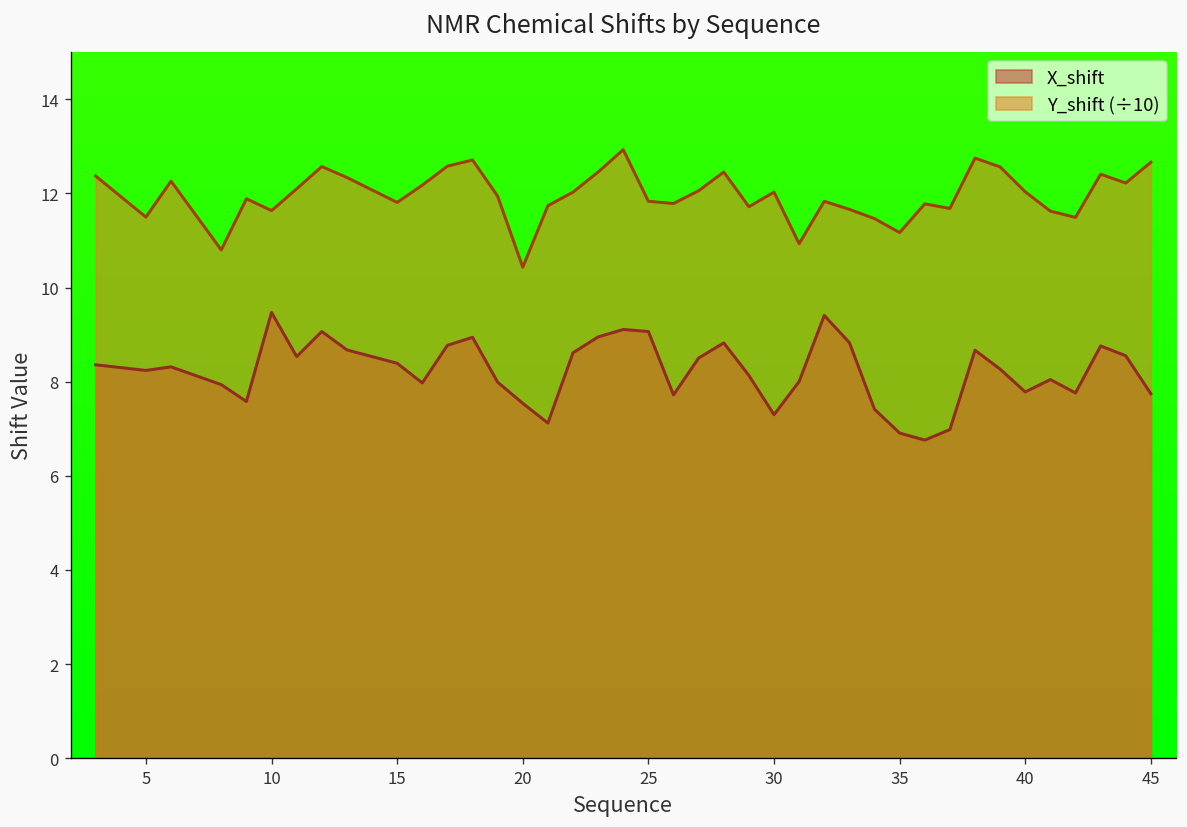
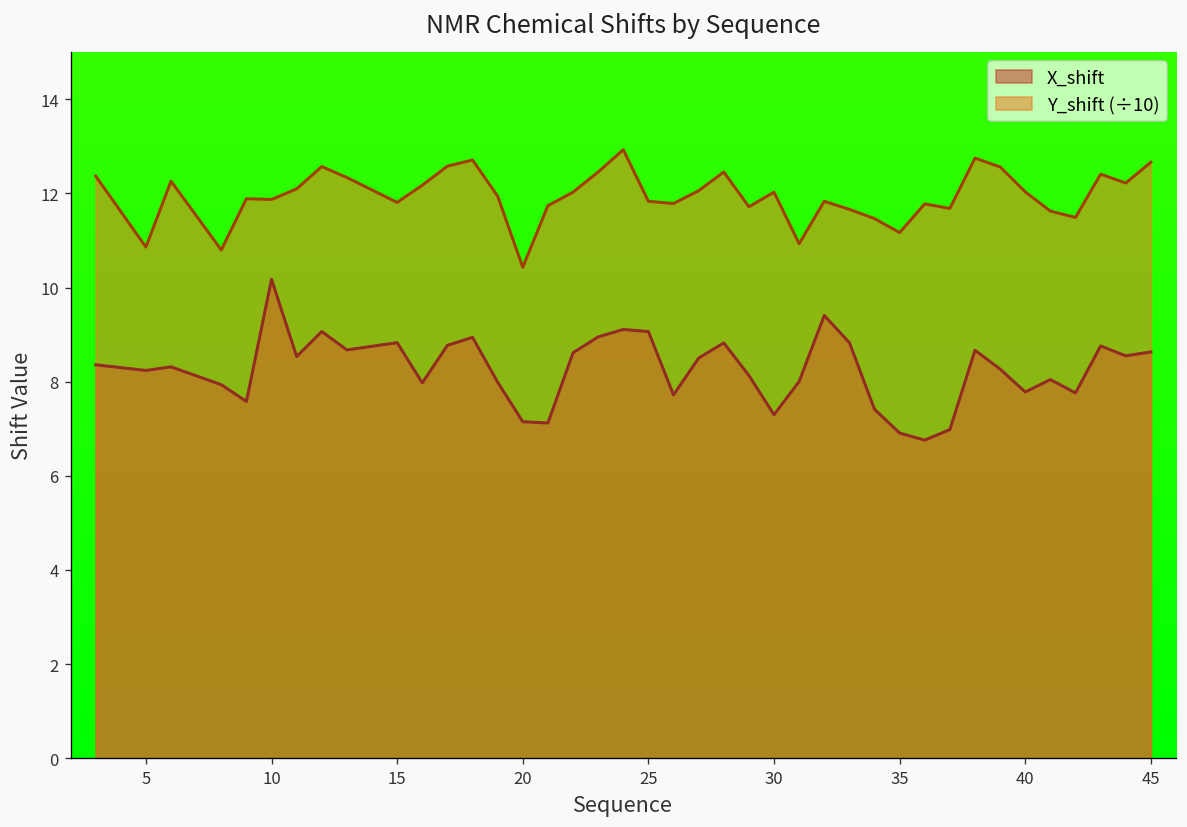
Y_shift (÷10), 5: 11.5 -> 10.9
X_shift, 10: 9.5 -> 10.2
Y_shift (÷10), 10: 11.6 -> 11.9
X_shift, 15: 8.4 -> 8.8
X_shift, 20: 7.5 -> 7.2
X_shift, 45: 7.7 -> 8.6
